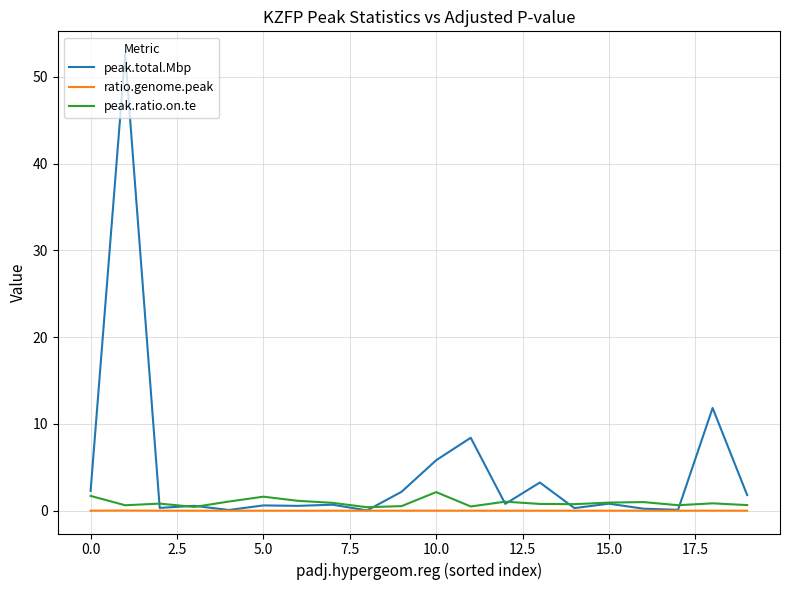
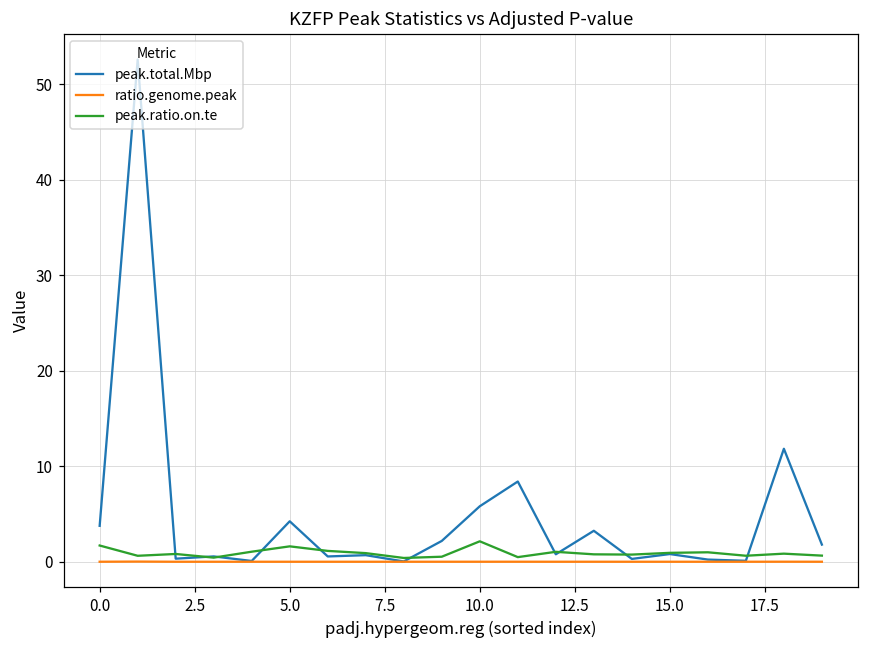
peak.total.Mbp, 0.0: 2 -> 4
peak.total.Mbp, 5.0: 1 -> 4
